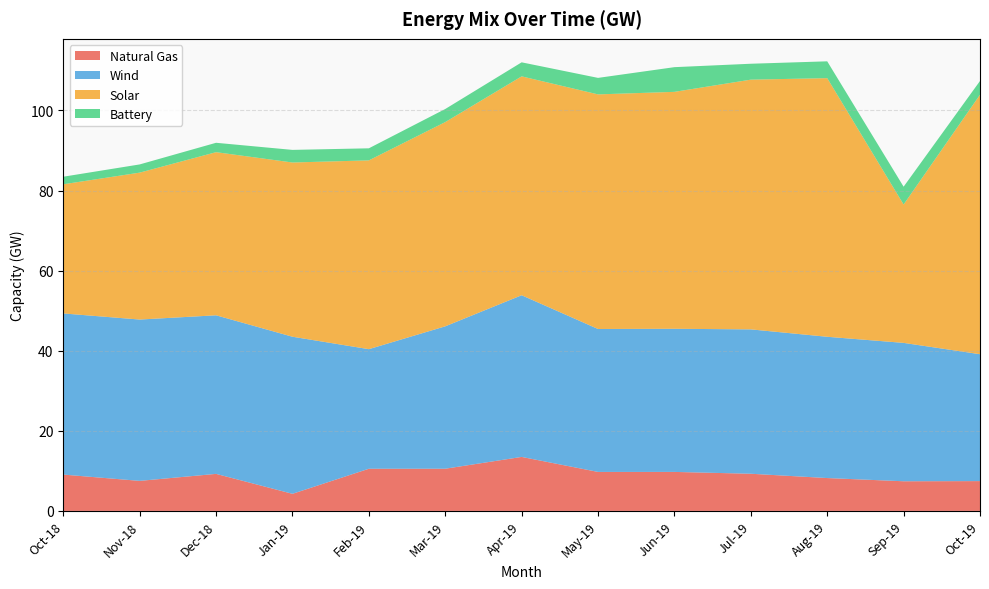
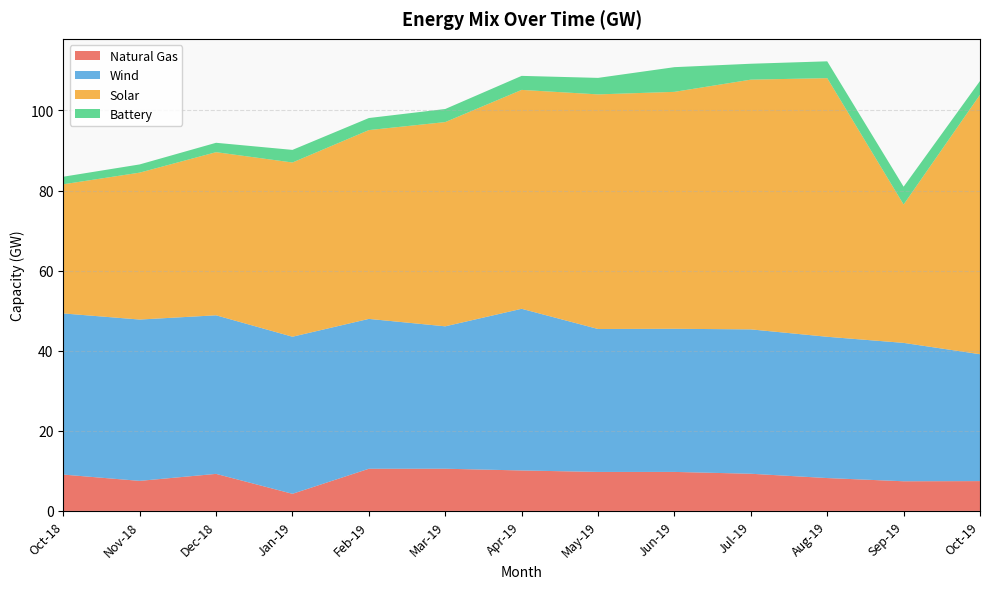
Wind, Feb-19: 30 -> 37
Natural Gas, Apr-19: 13 -> 10
